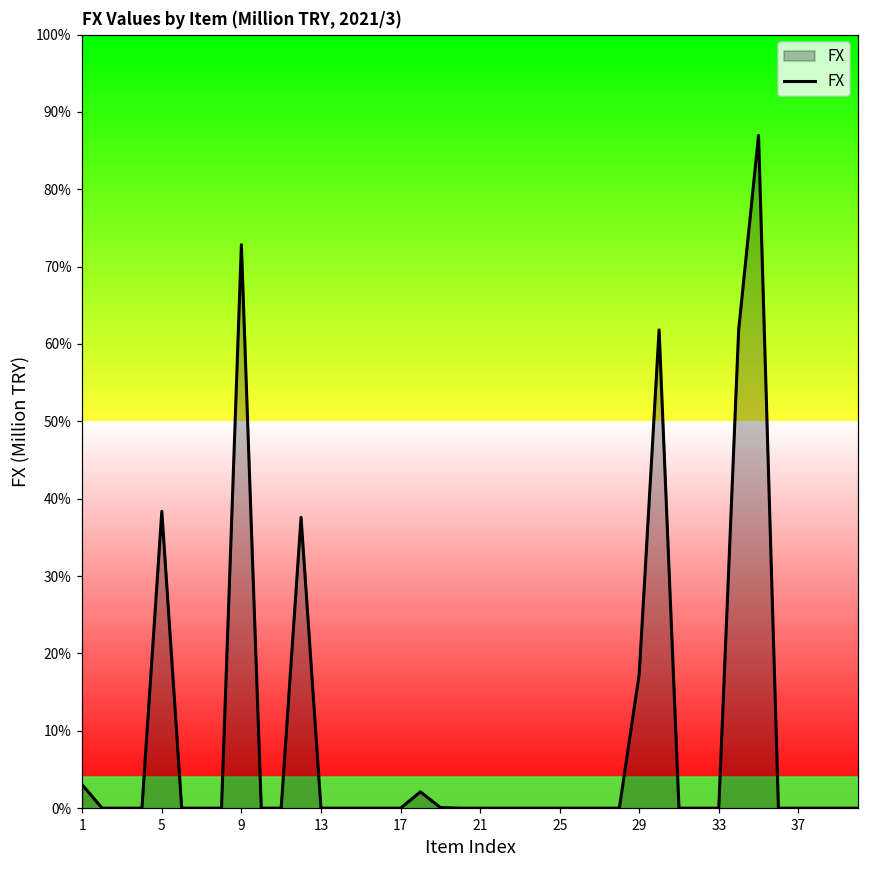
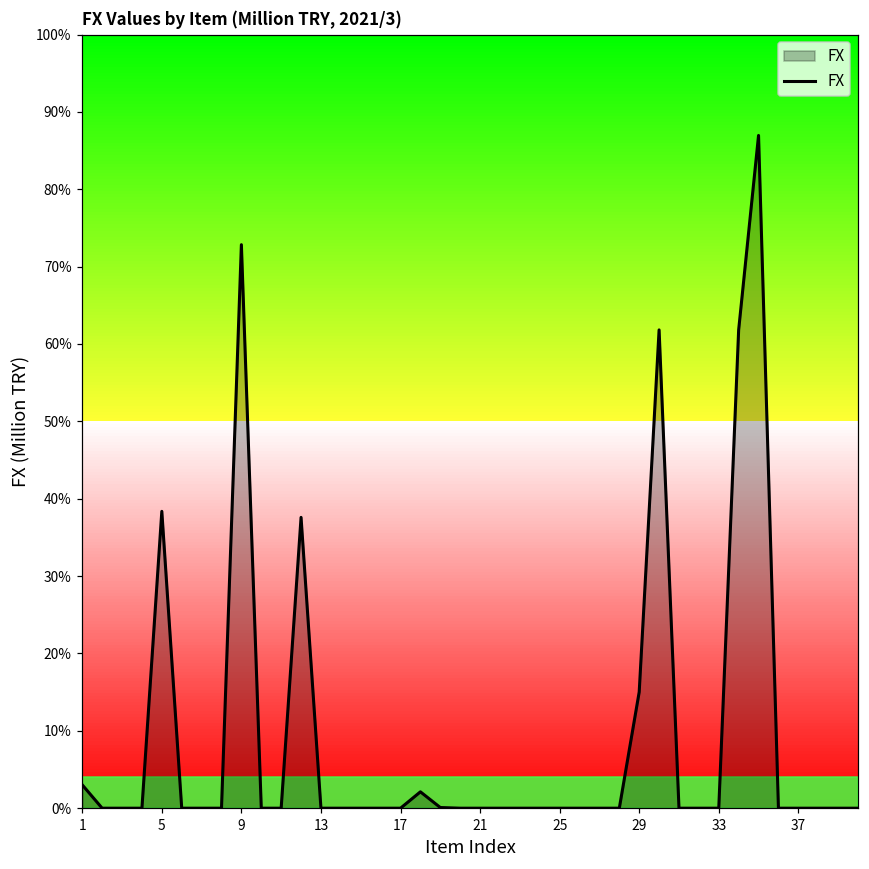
29: 17% -> 15%
